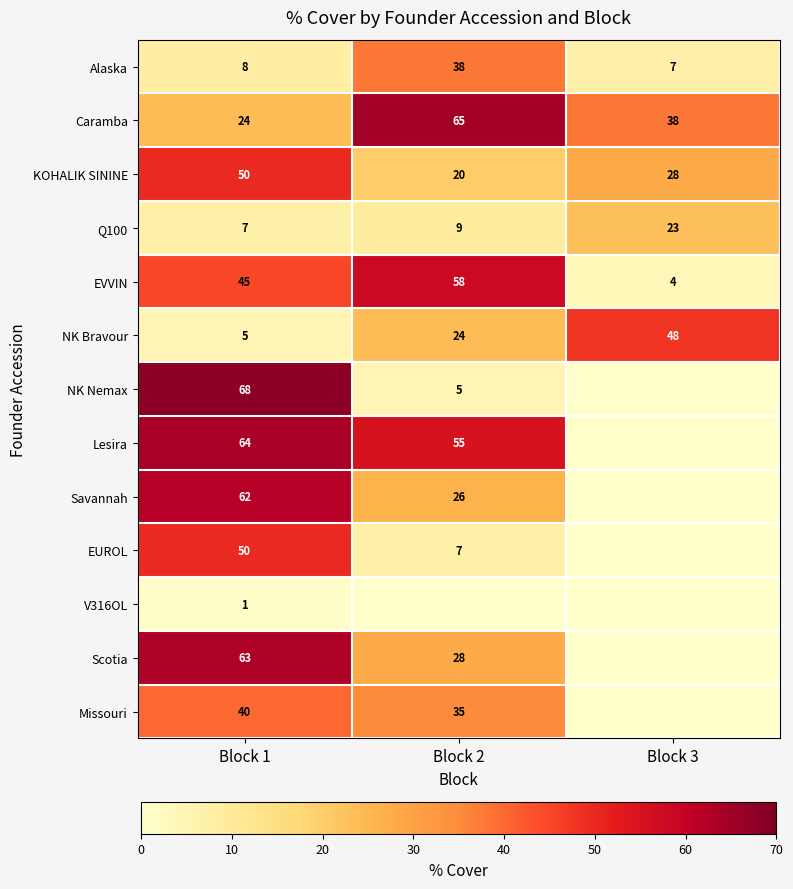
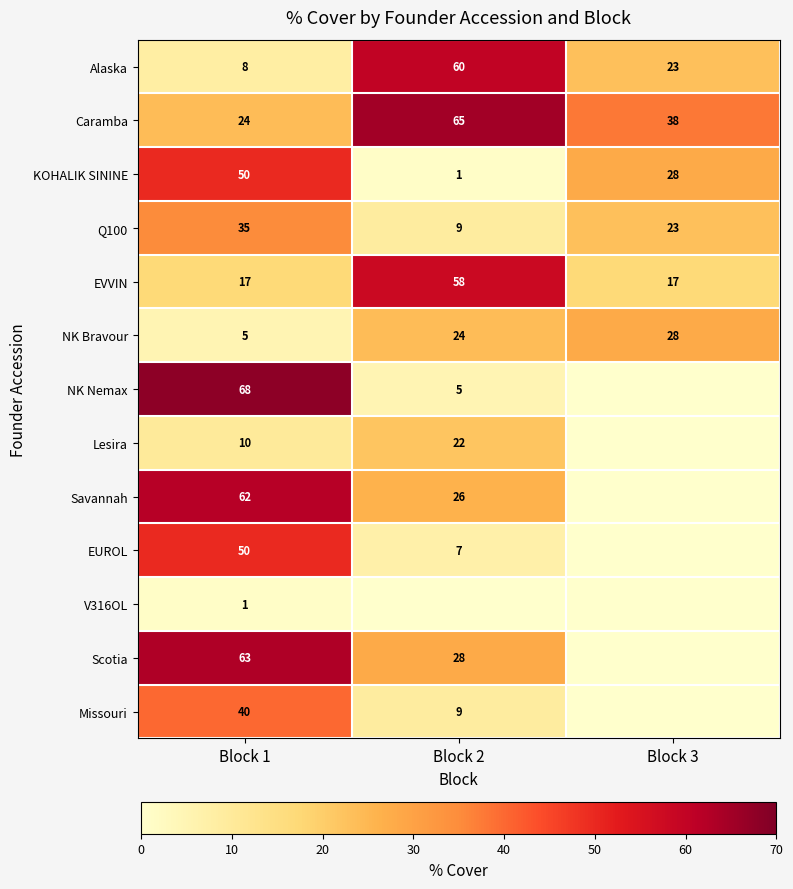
Alaska, Block 2: 38 -> 60
Alaska, Block 3: 7 -> 23
KOHALIK SININE, Block 2: 20 -> 1
Q100, Block 1: 7 -> 35
EVVIN, Block 1: 45 -> 17
EVVIN, Block 3: 4 -> 17
NK Bravour, Block 3: 48 -> 28
Lesira, Block 1: 64 -> 10
Lesira, Block 2: 55 -> 22
Missouri, Block 2: 35 -> 9
